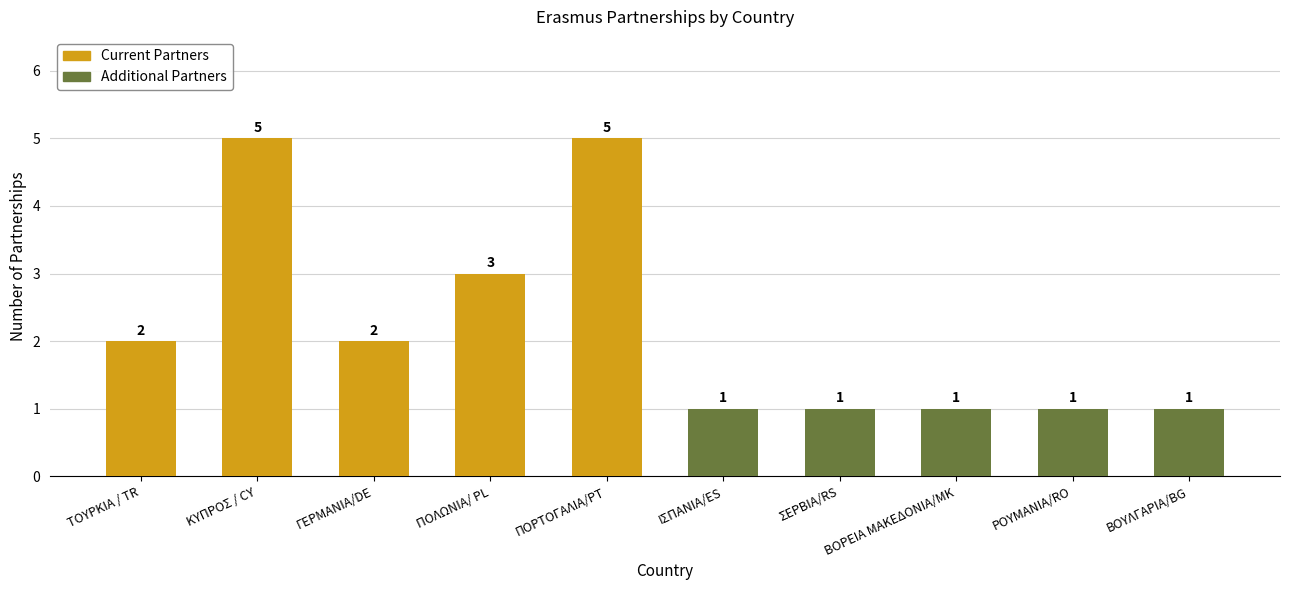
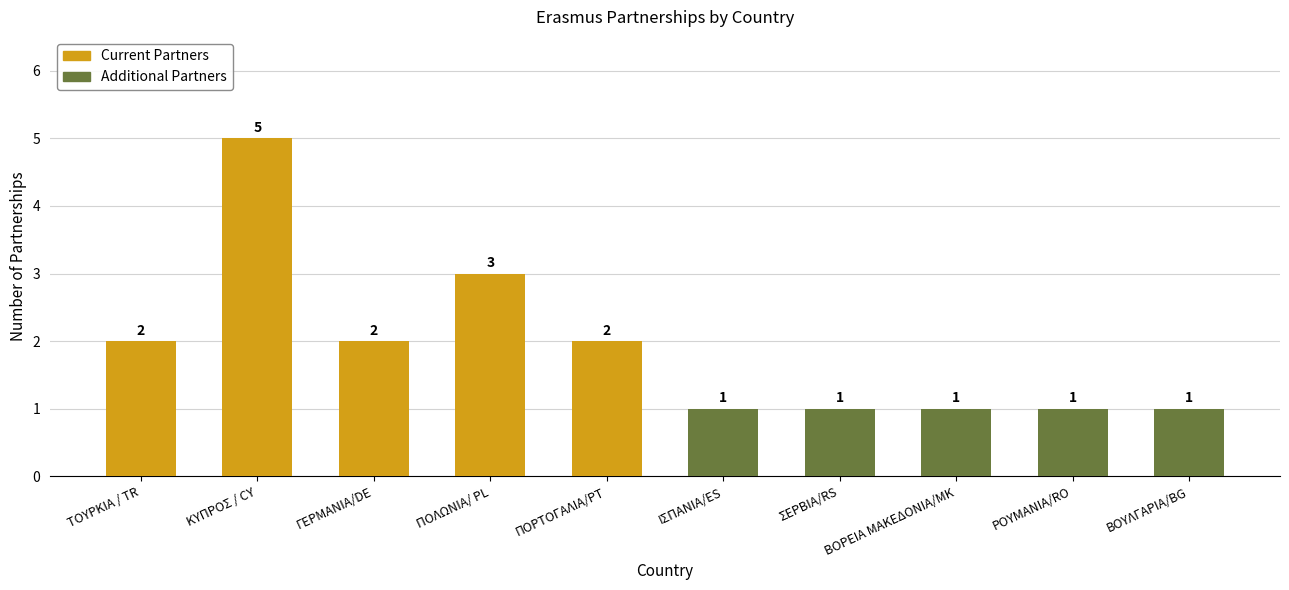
Current Partners, ΠΟΡΤΟΓΑΛΙΑ/PT: 5 -> 2
